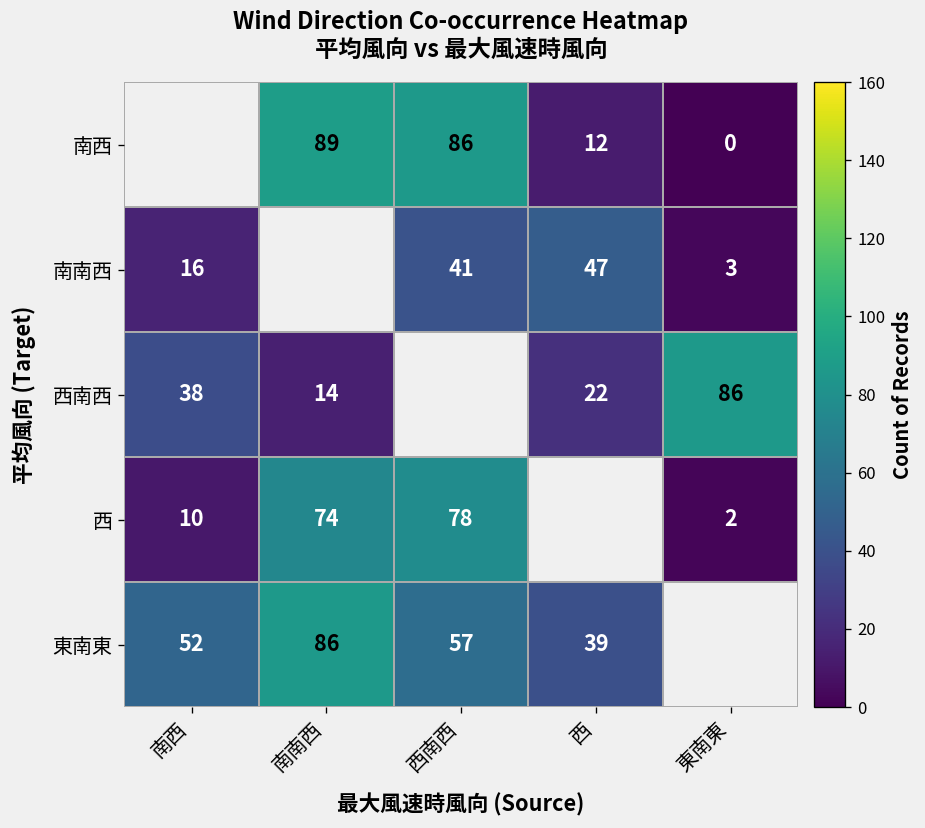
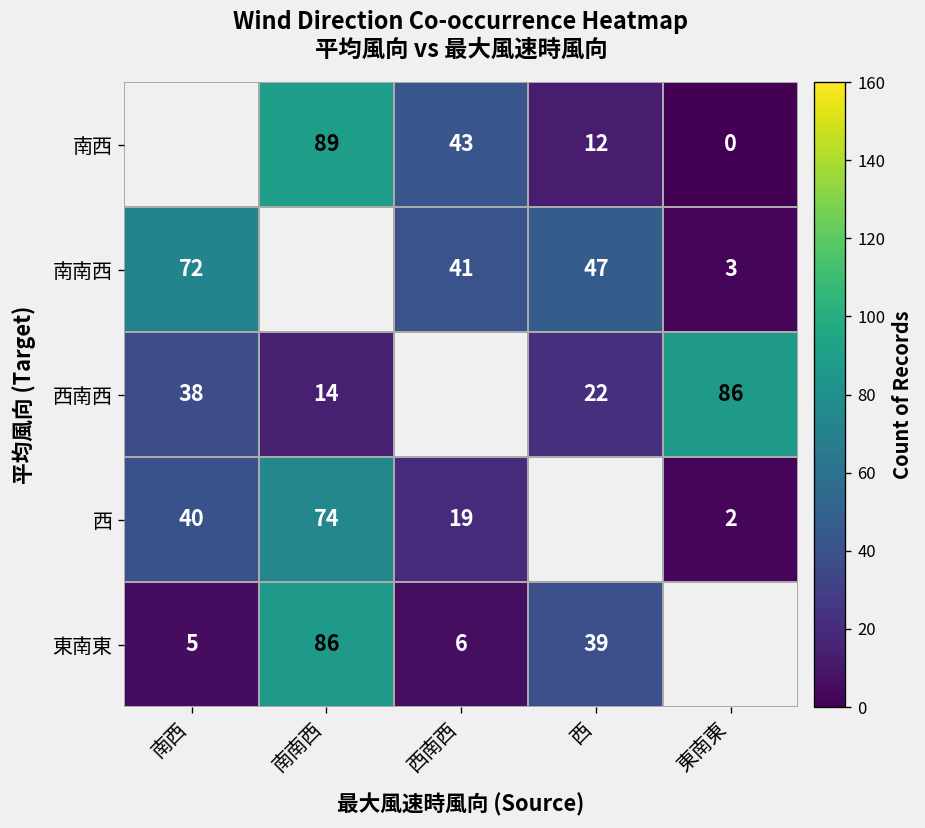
南西, 西南西: 86 -> 43
南南西, 南西: 16 -> 72
西, 南西: 10 -> 40
西, 西南西: 78 -> 19
東南東, 南西: 52 -> 5
東南東, 西南西: 57 -> 6
